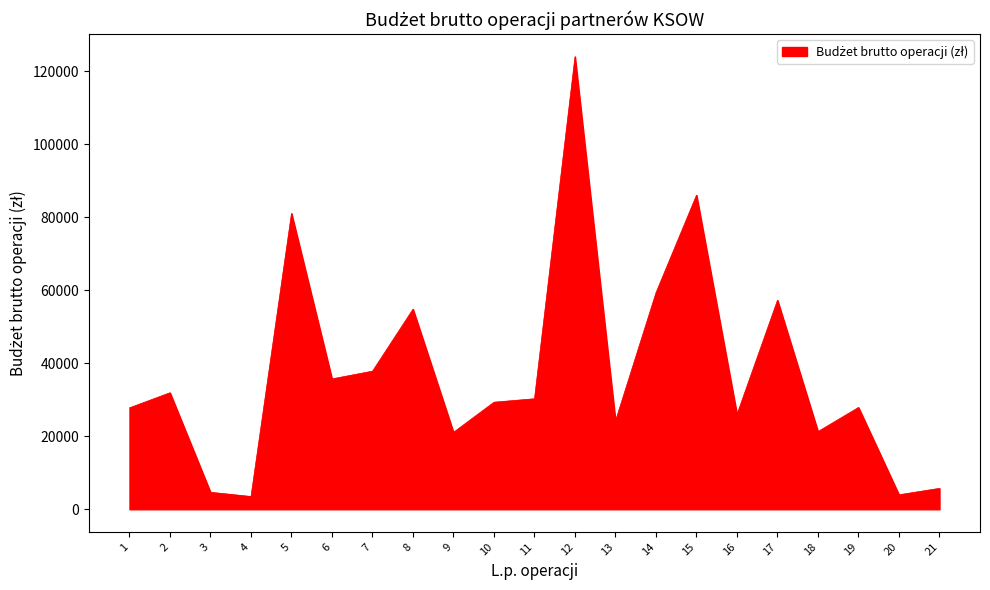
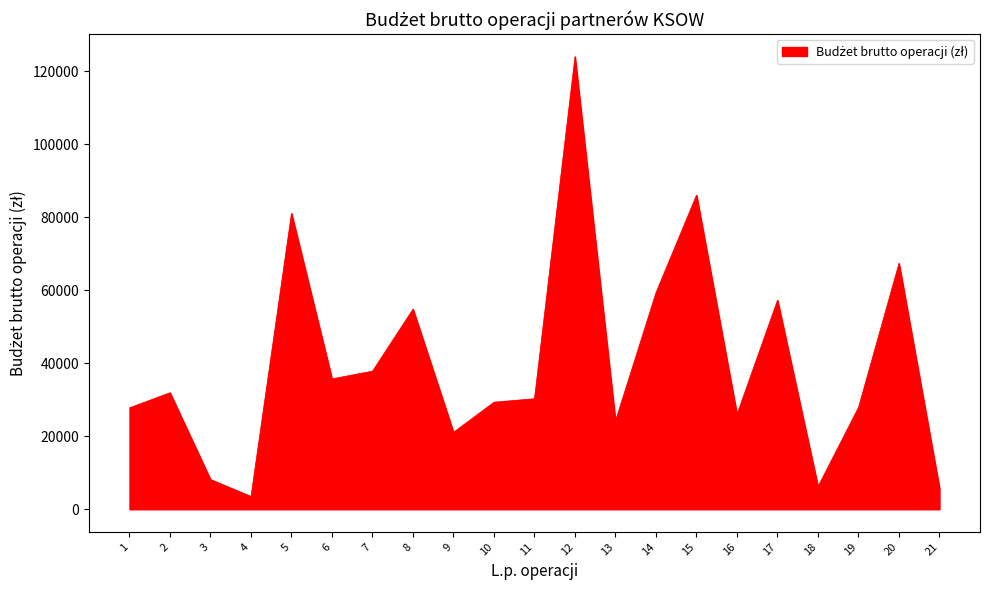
3: 5000 -> 8000
18: 21000 -> 6000
20: 4000 -> 67000
